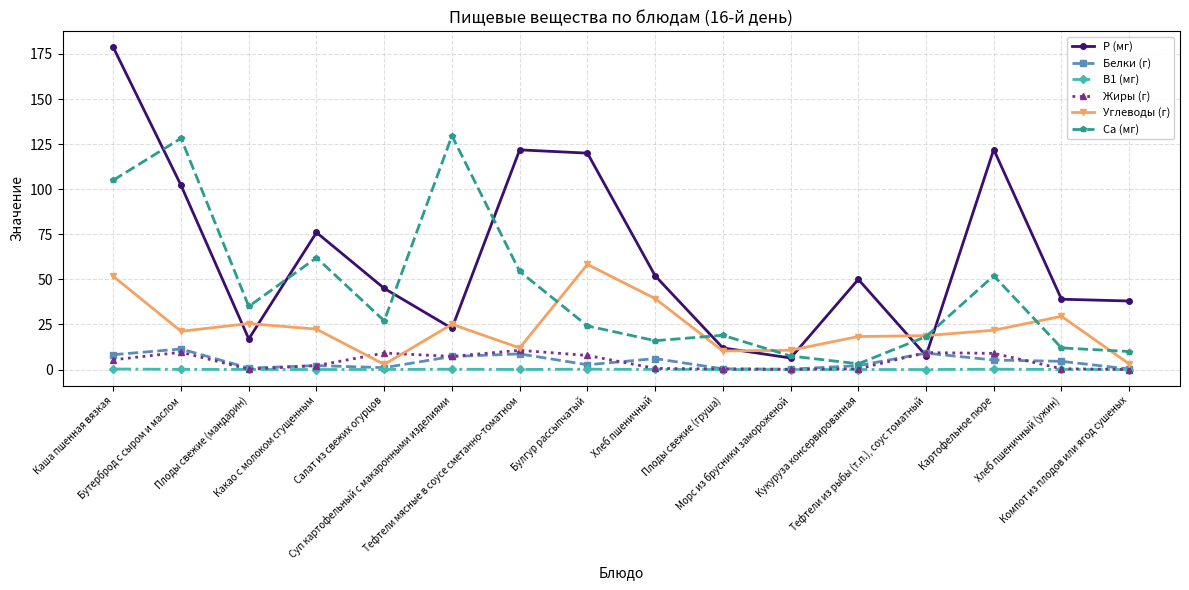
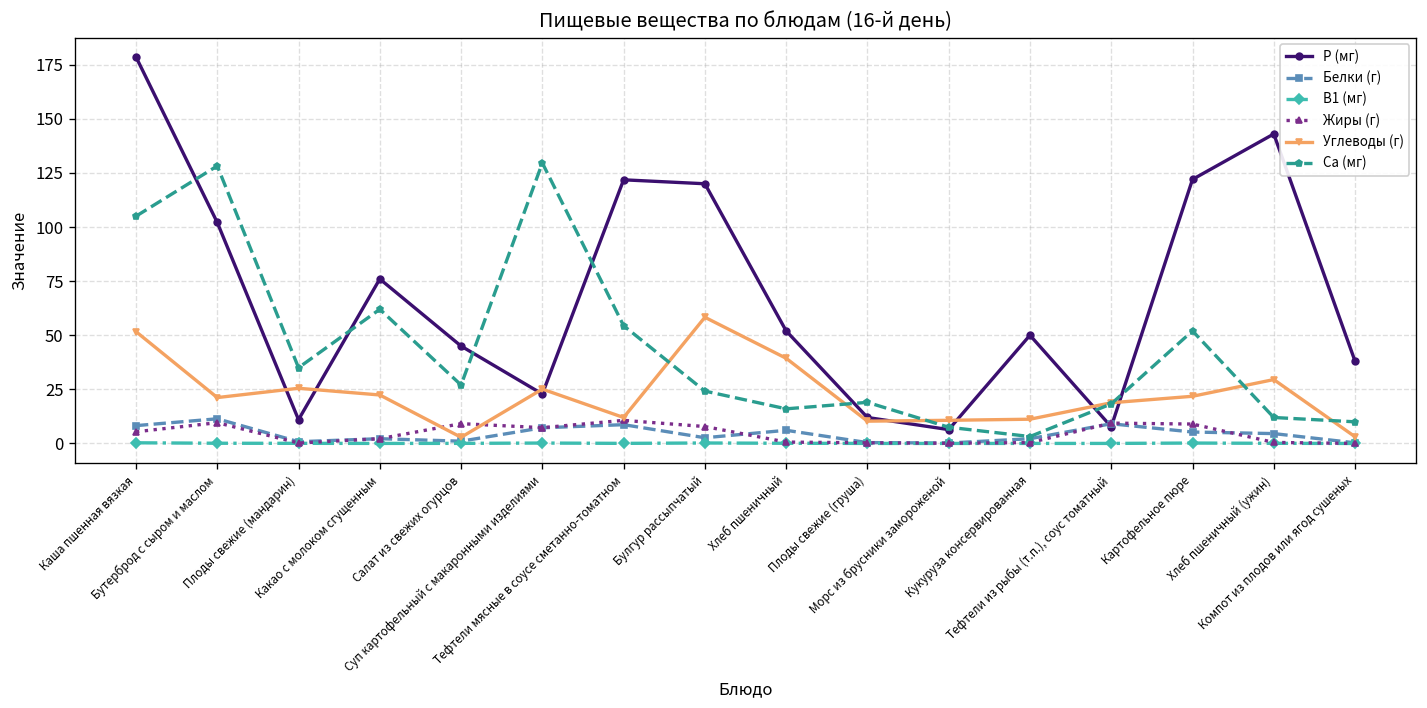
Р (мг), Плоды свежие (мандарин): 17 -> 11
Углеводы (г), Кукуруза консервированная: 18 -> 11
Р (мг), Хлеб пшеничный (ужин): 39 -> 143
